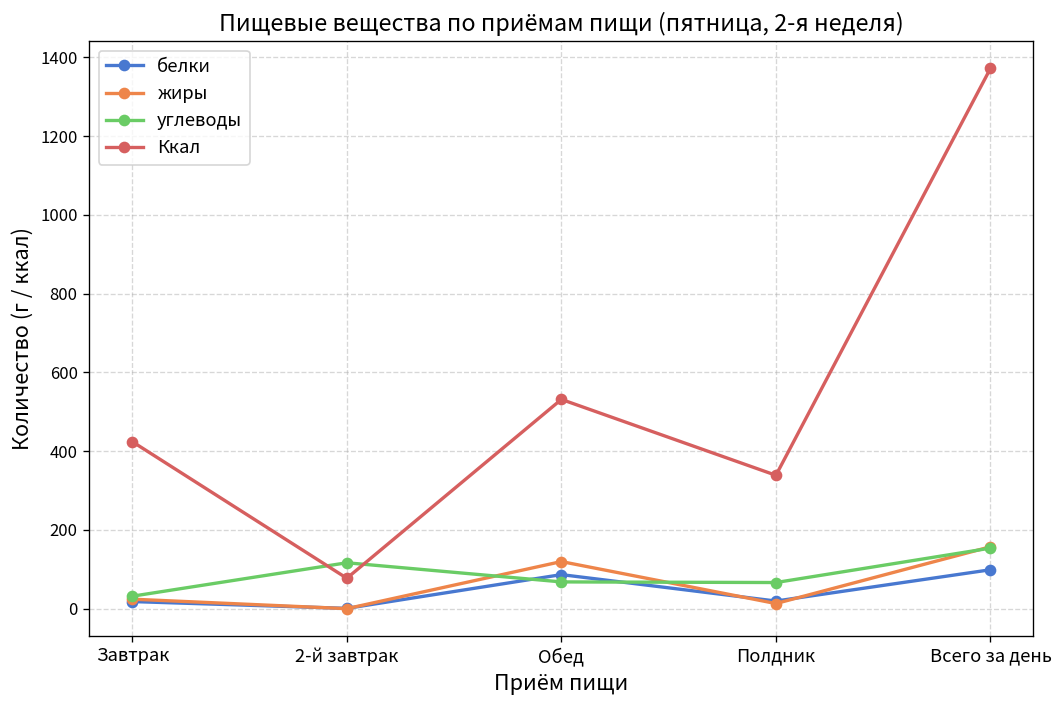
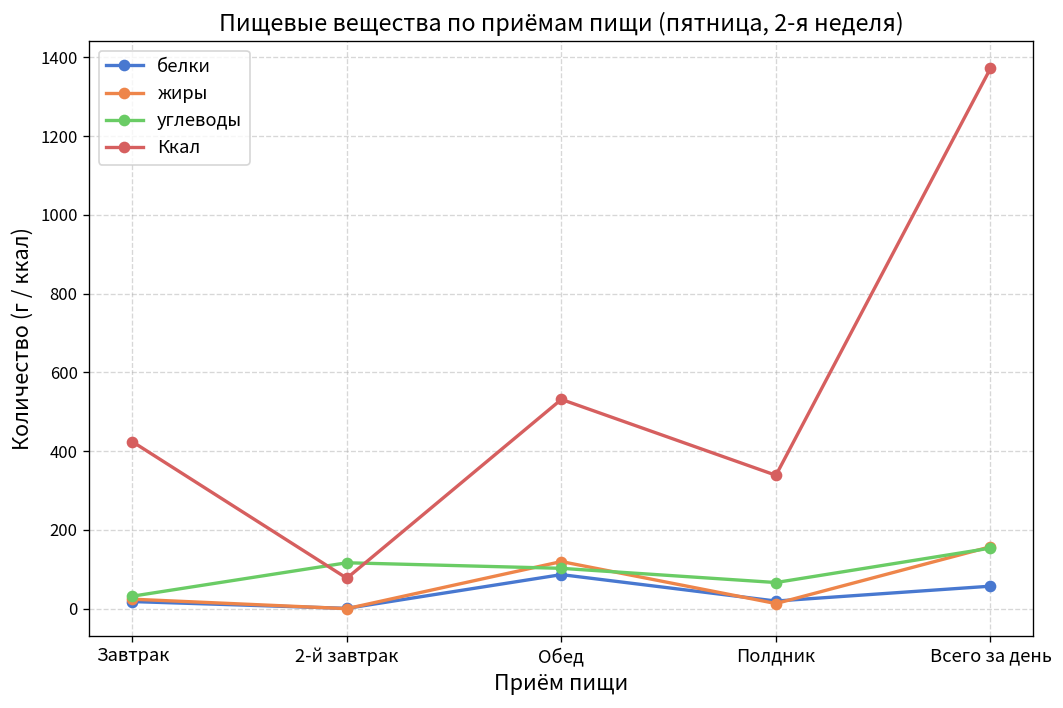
углеводы, Обед: 70 -> 100
белки, Всего за день: 100 -> 60
